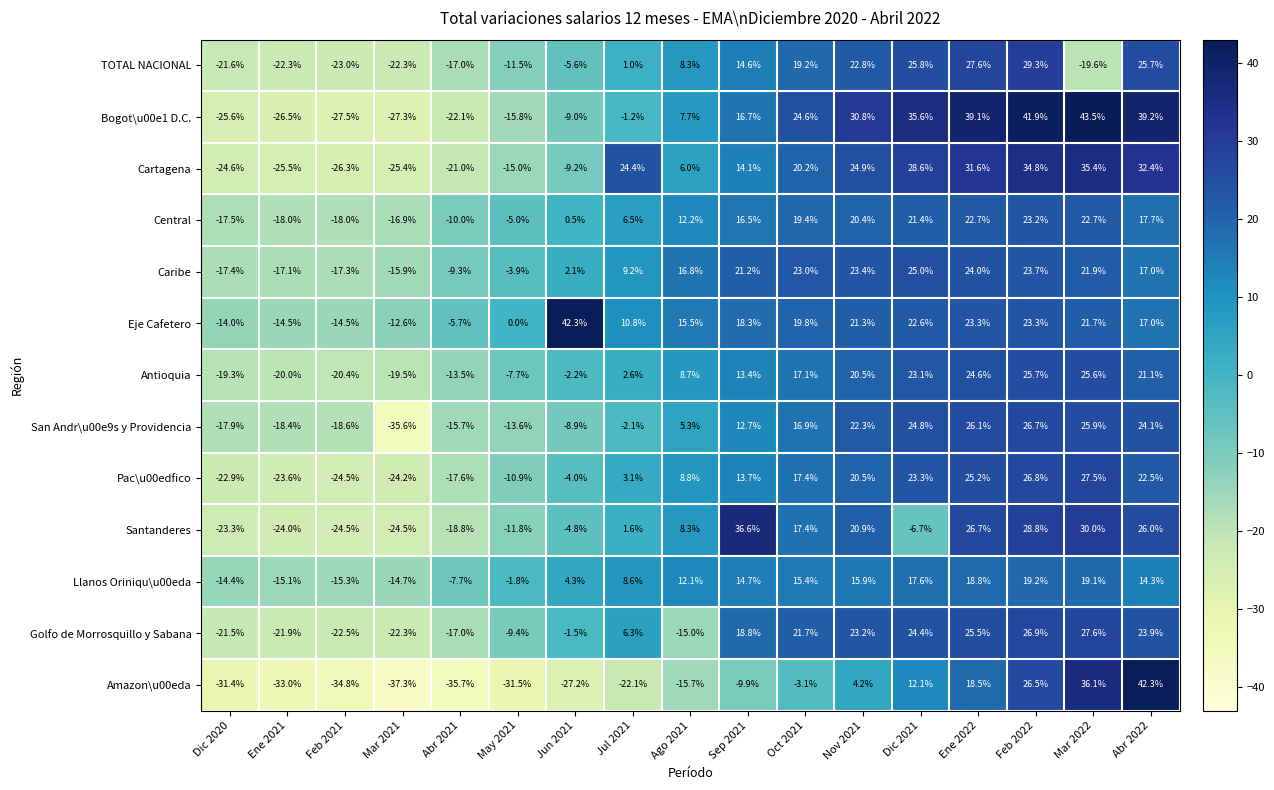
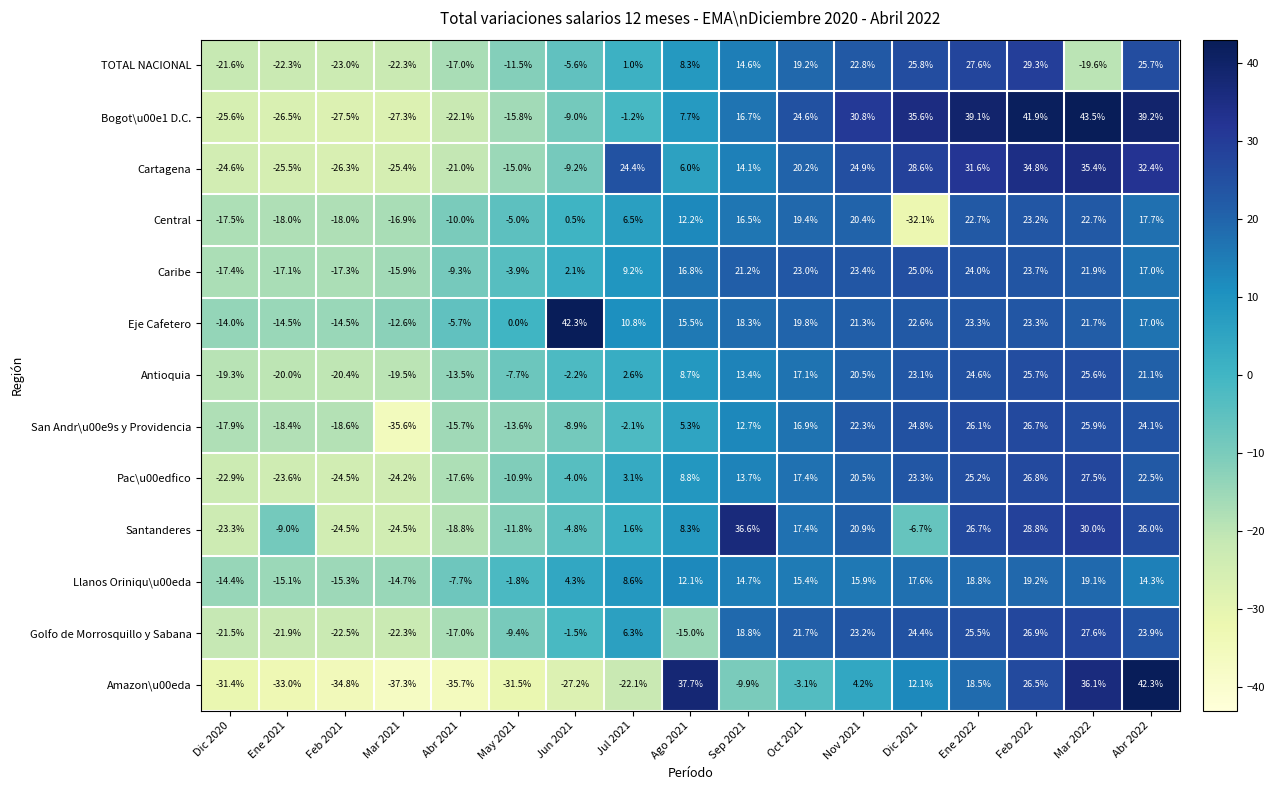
Central, Dic 2021: 21.4% -> -32.1%
Santanderes, Ene 2021: -24.0% -> -9.0%
Amazon\u00eda, Ago 2021: -15.7% -> 37.7%
